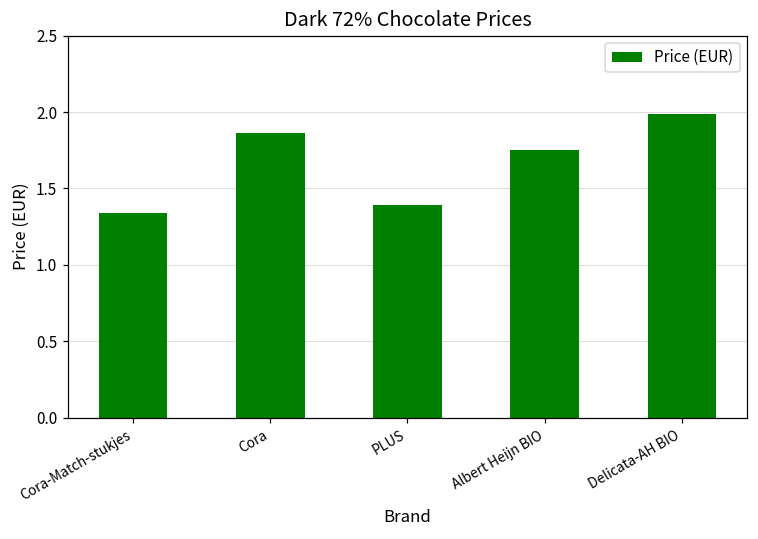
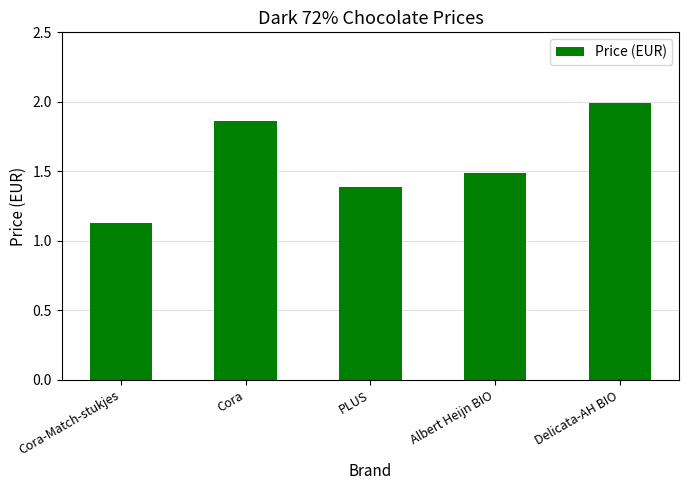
Cora-Match-stukjes: 1.34 -> 1.13
Albert Heijn BIO: 1.75 -> 1.49
